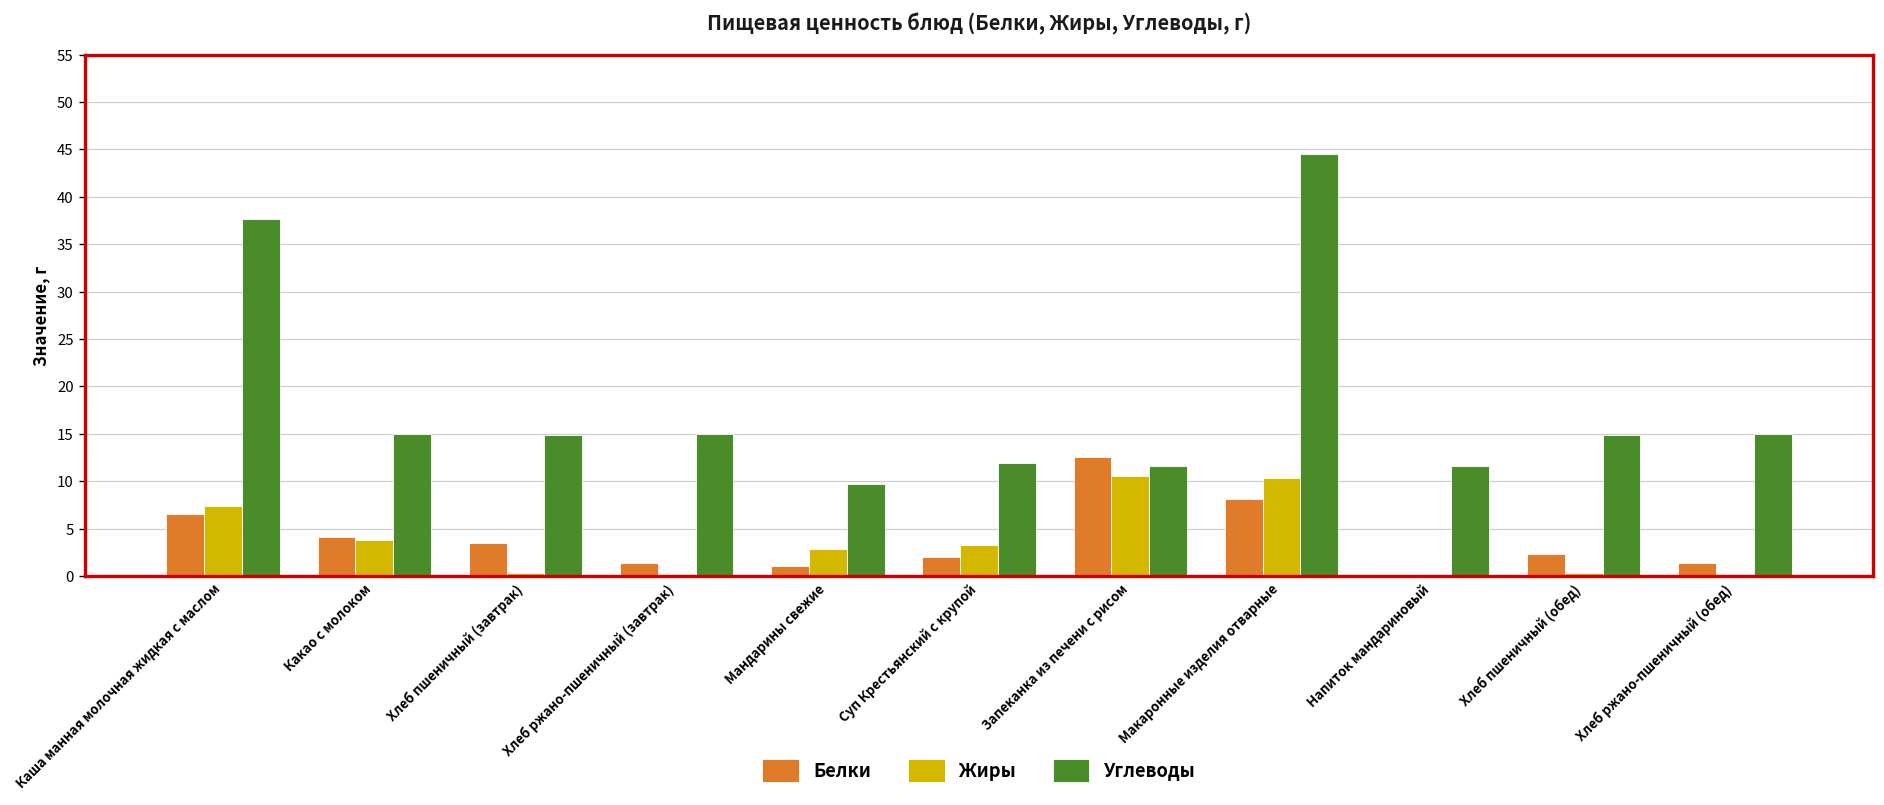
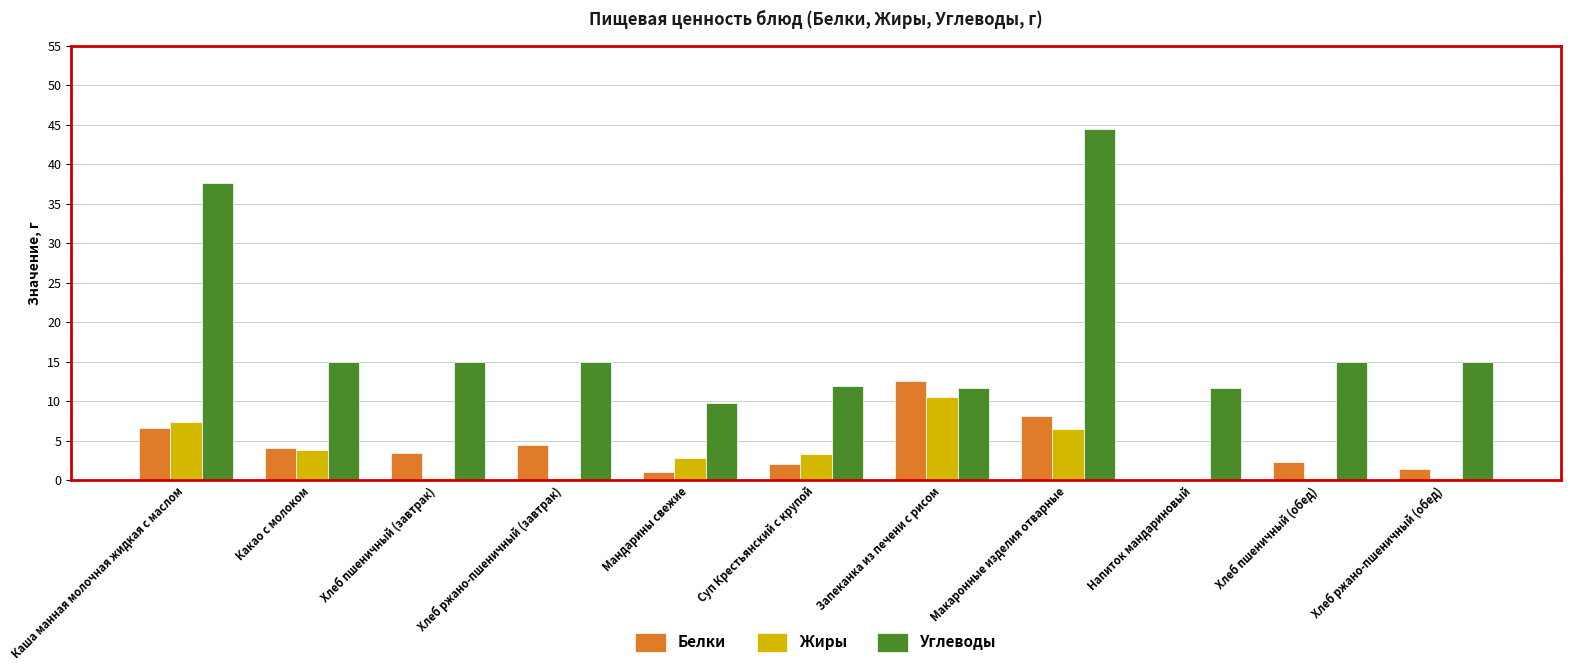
Белки, Хлеб ржано-пшеничный (завтрак): 1 -> 4
Жиры, Макаронные изделия отварные: 10 -> 6
